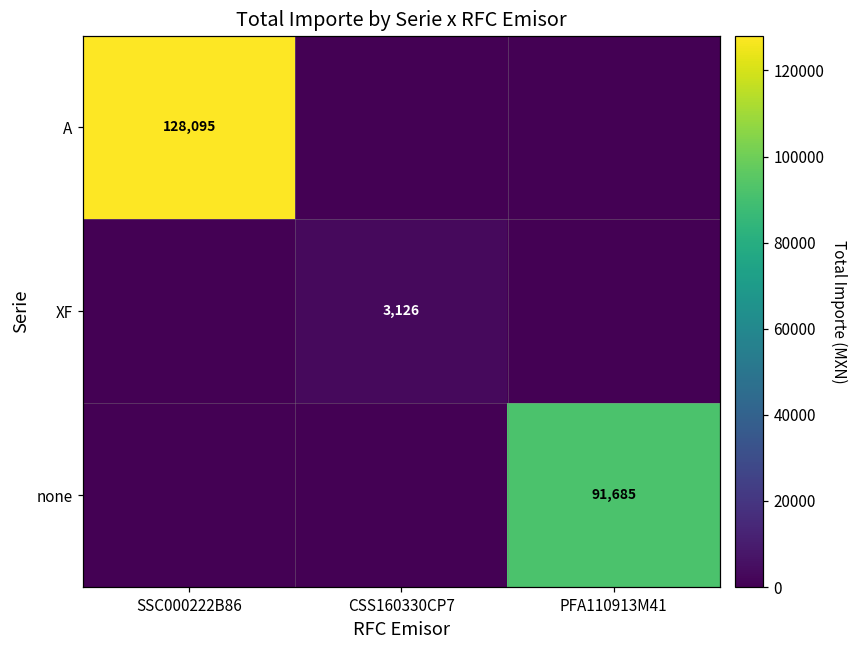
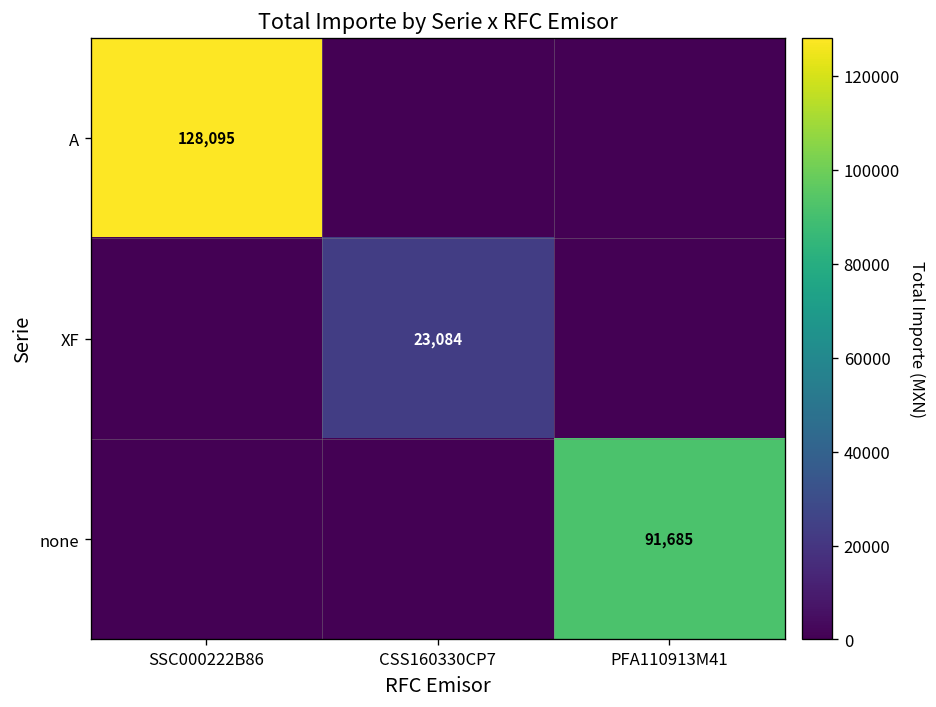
XF, CSS160330CP7: 3,126 -> 23,084
